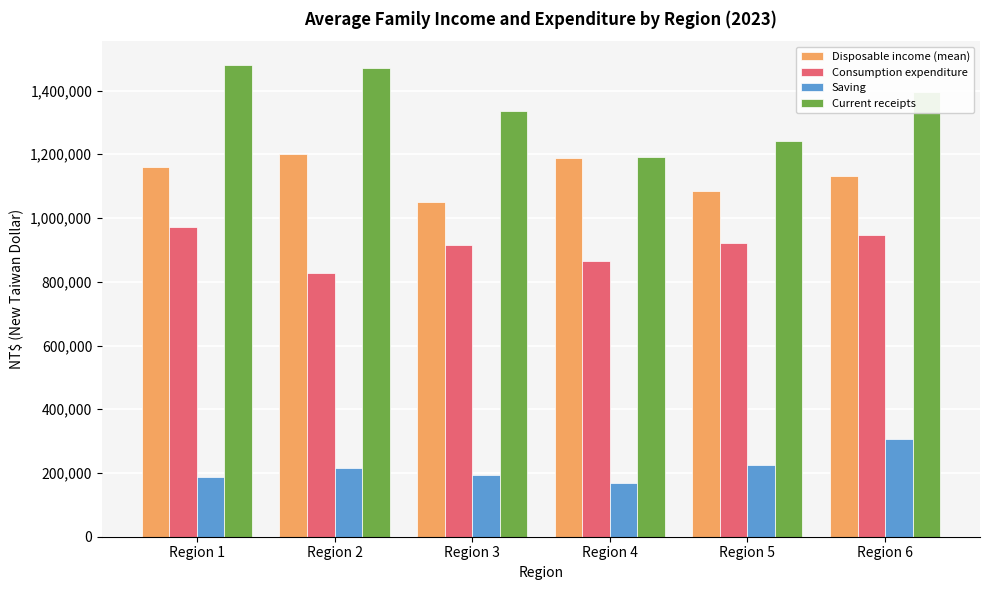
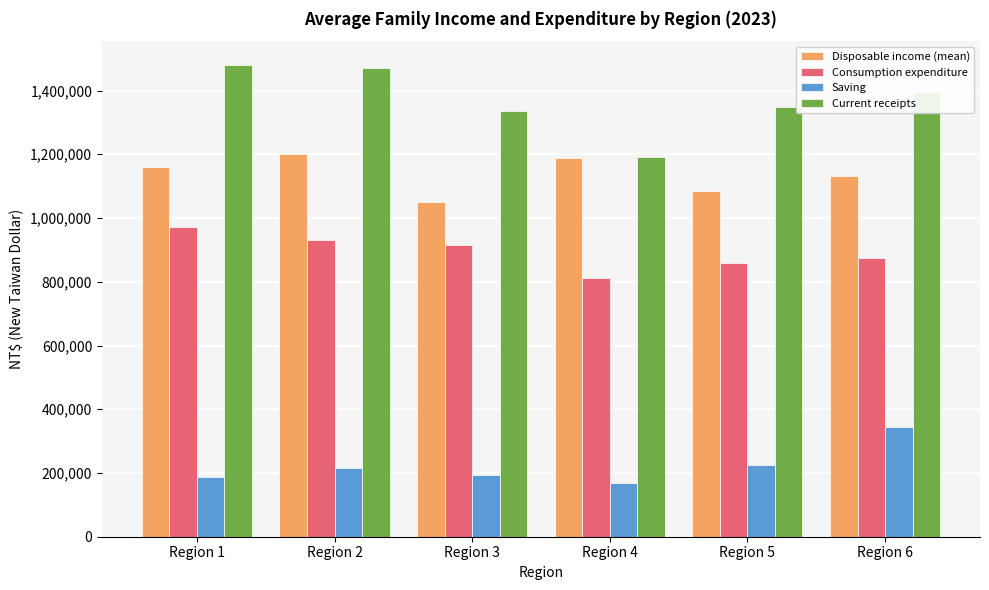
Consumption expenditure, Region 2: 830,000 -> 930,000
Consumption expenditure, Region 4: 870,000 -> 810,000
Consumption expenditure, Region 5: 920,000 -> 860,000
Current receipts, Region 5: 1,240,000 -> 1,350,000
Consumption expenditure, Region 6: 950,000 -> 870,000
Saving, Region 6: 310,000 -> 340,000
